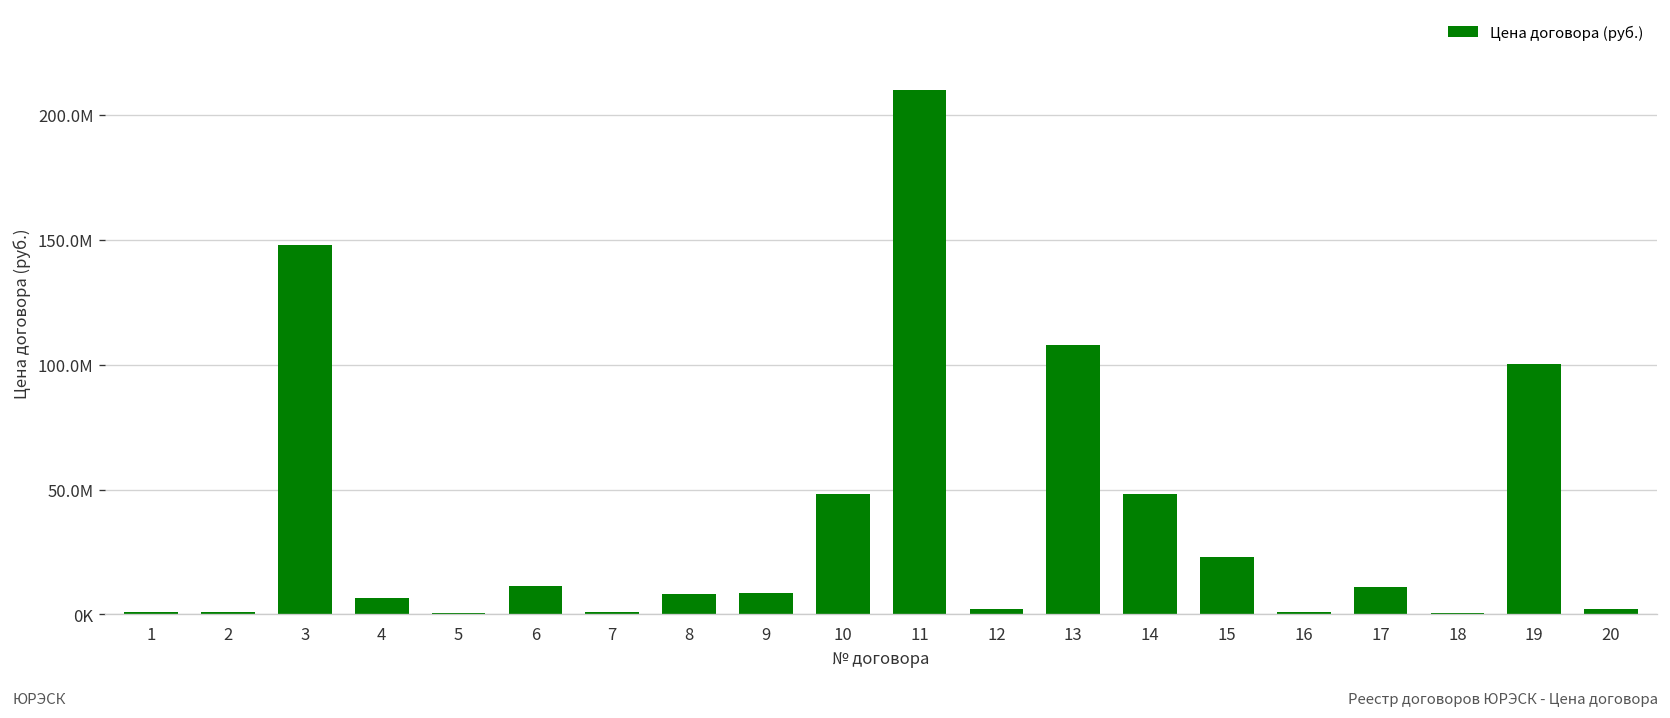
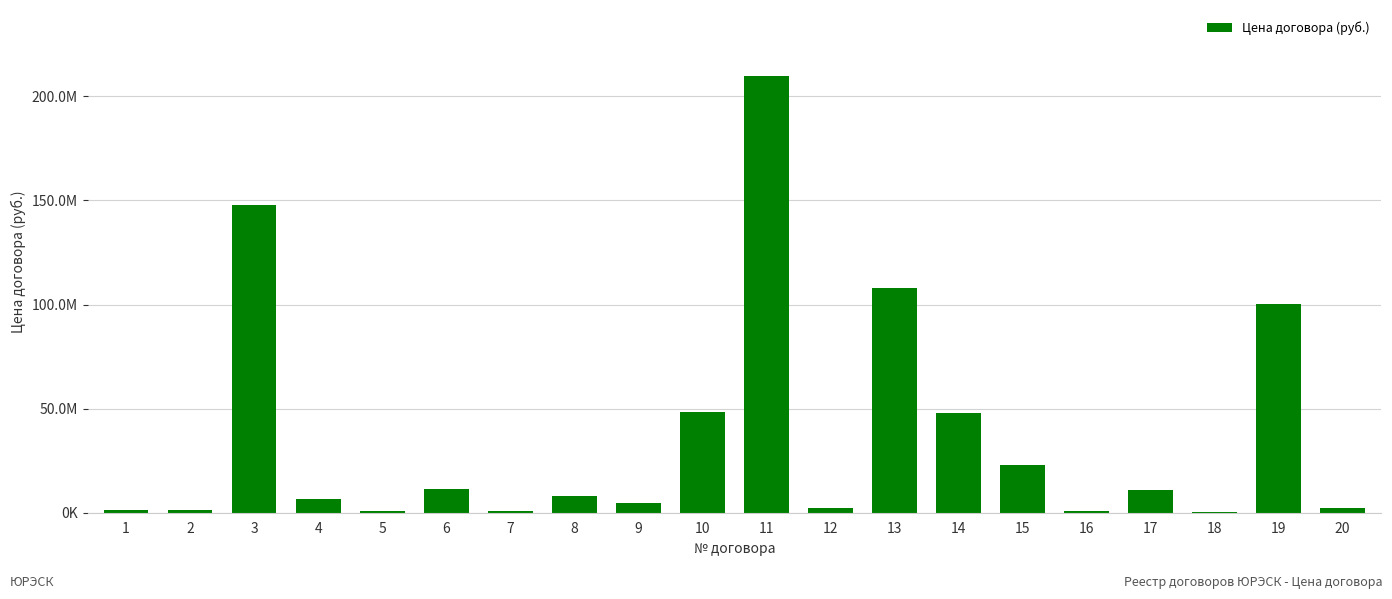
9: 9000000 -> 5000000
